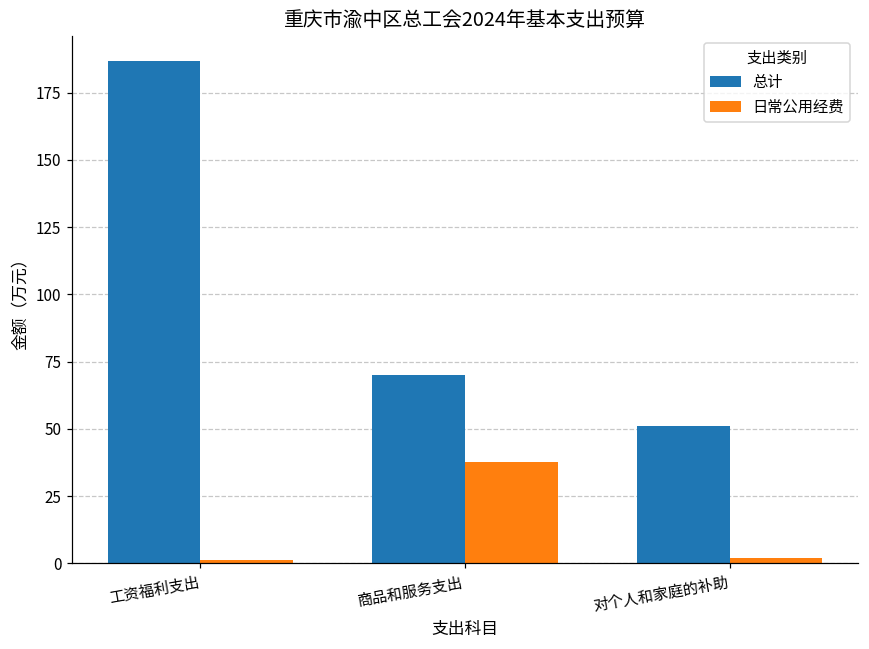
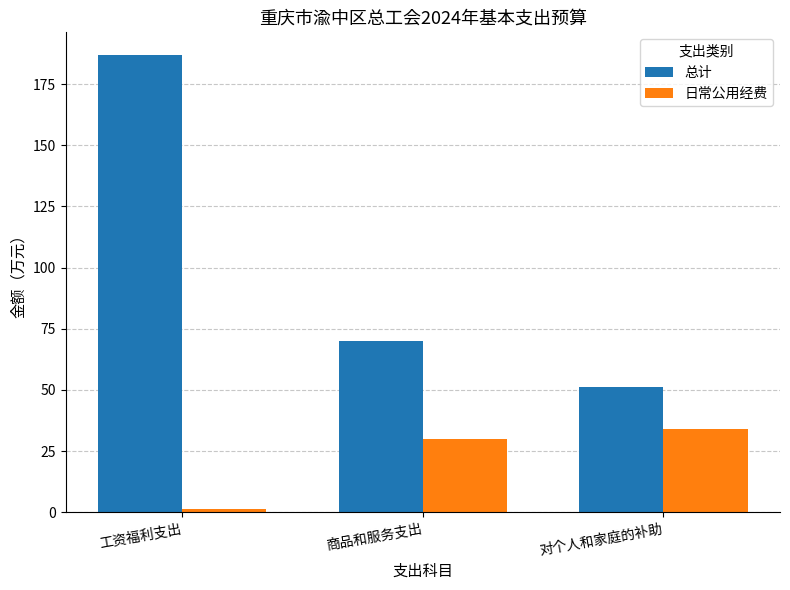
日常公用经费, 商品和服务支出: 38 -> 30
日常公用经费, 对个人和家庭的补助: 2 -> 34
